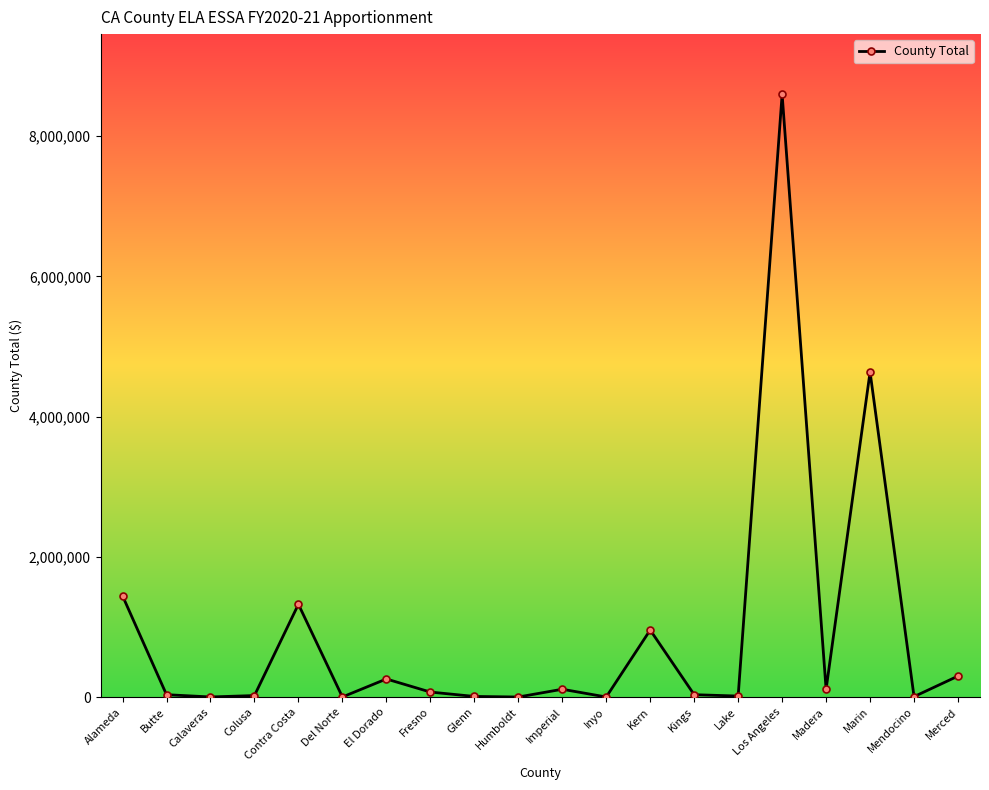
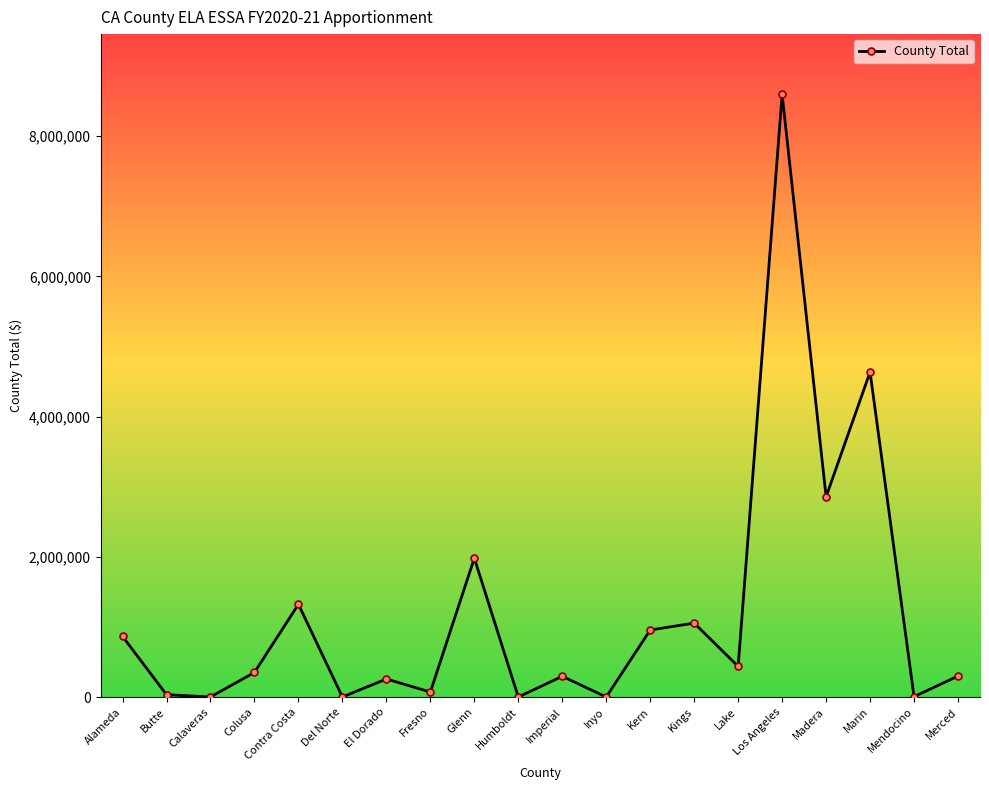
Alameda: 1,400,000 -> 900,000
Colusa: 0 -> 400,000
Glenn: 0 -> 2,000,000
Imperial: 100,000 -> 300,000
Kings: 0 -> 1,100,000
Lake: 0 -> 400,000
Madera: 100,000 -> 2,900,000
